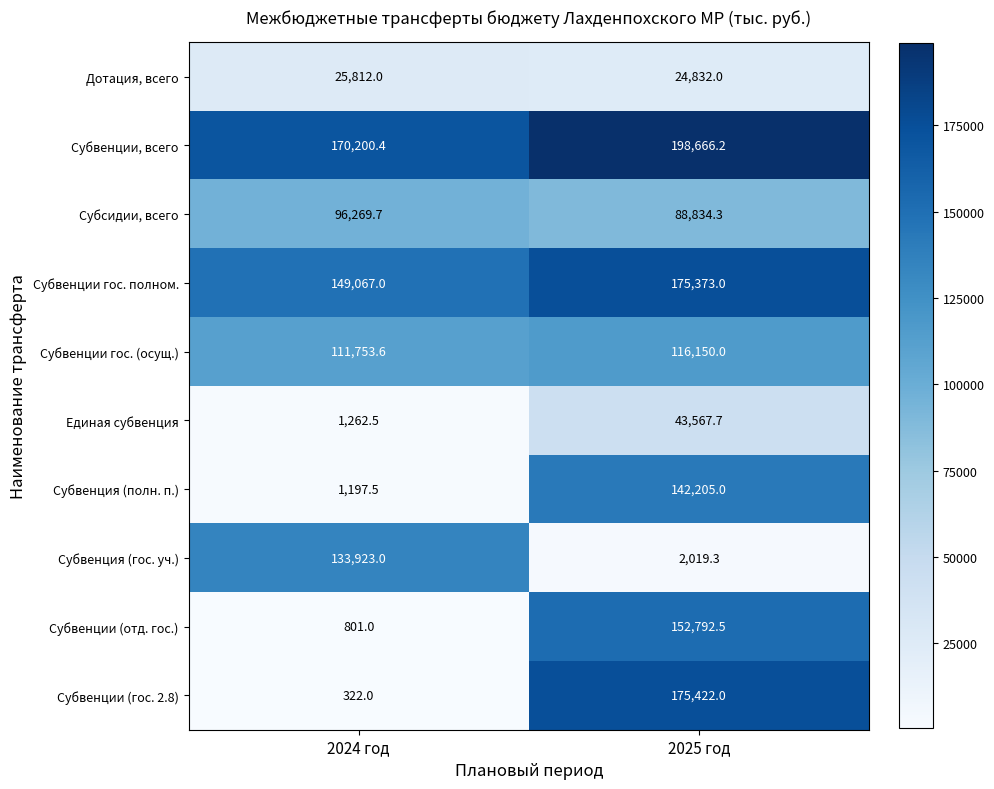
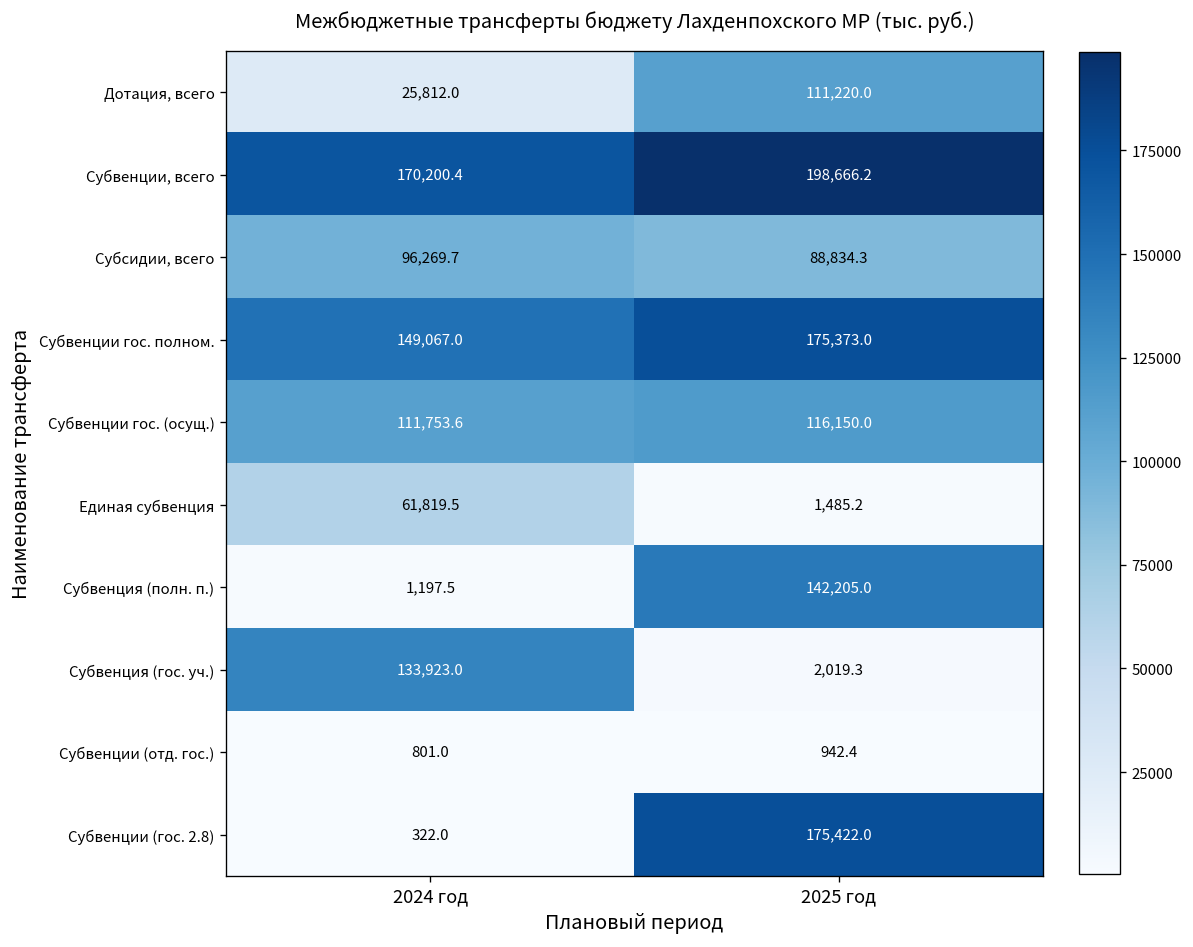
Дотация, всего, 2025 год: 24,832.0 -> 111,220.0
Единая субвенция, 2024 год: 1,262.5 -> 61,819.5
Единая субвенция, 2025 год: 43,567.7 -> 1,485.2
Субвенции (отд. гос.), 2025 год: 152,792.5 -> 942.4
